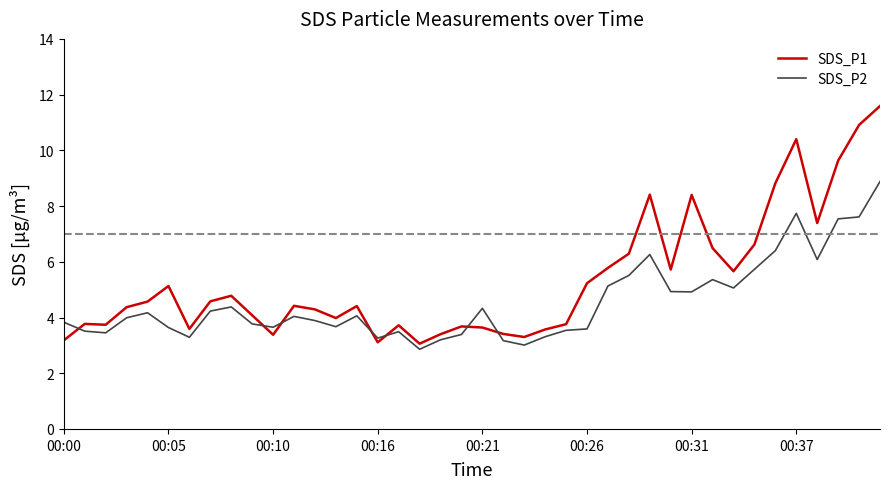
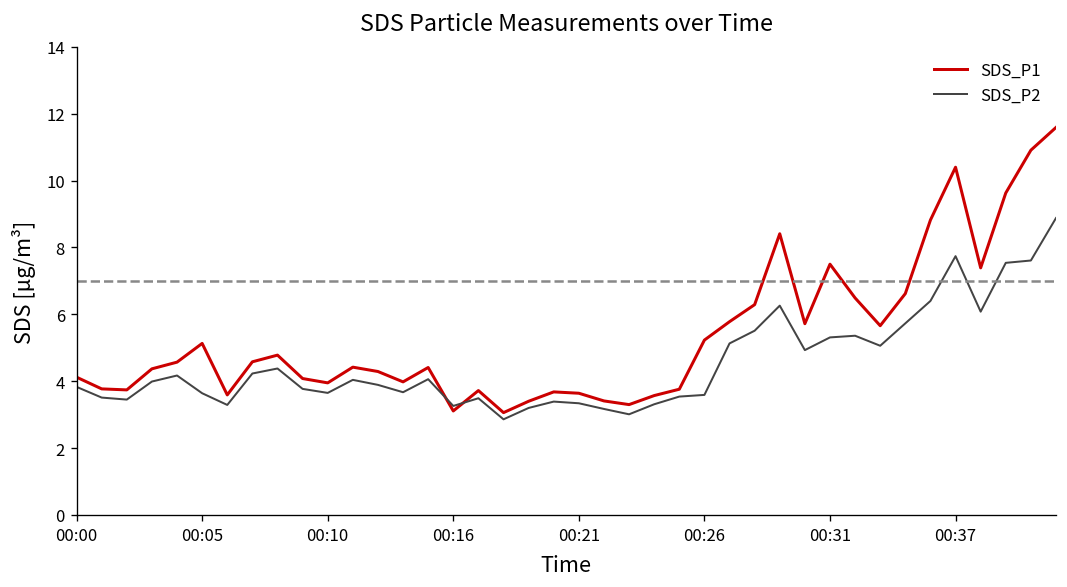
SDS_P1, 00:00: 3.2 -> 4.1
SDS_P1, 00:10: 3.4 -> 4.0
SDS_P2, 00:21: 4.3 -> 3.3
SDS_P1, 00:31: 8.4 -> 7.5
SDS_P2, 00:31: 4.9 -> 5.3
